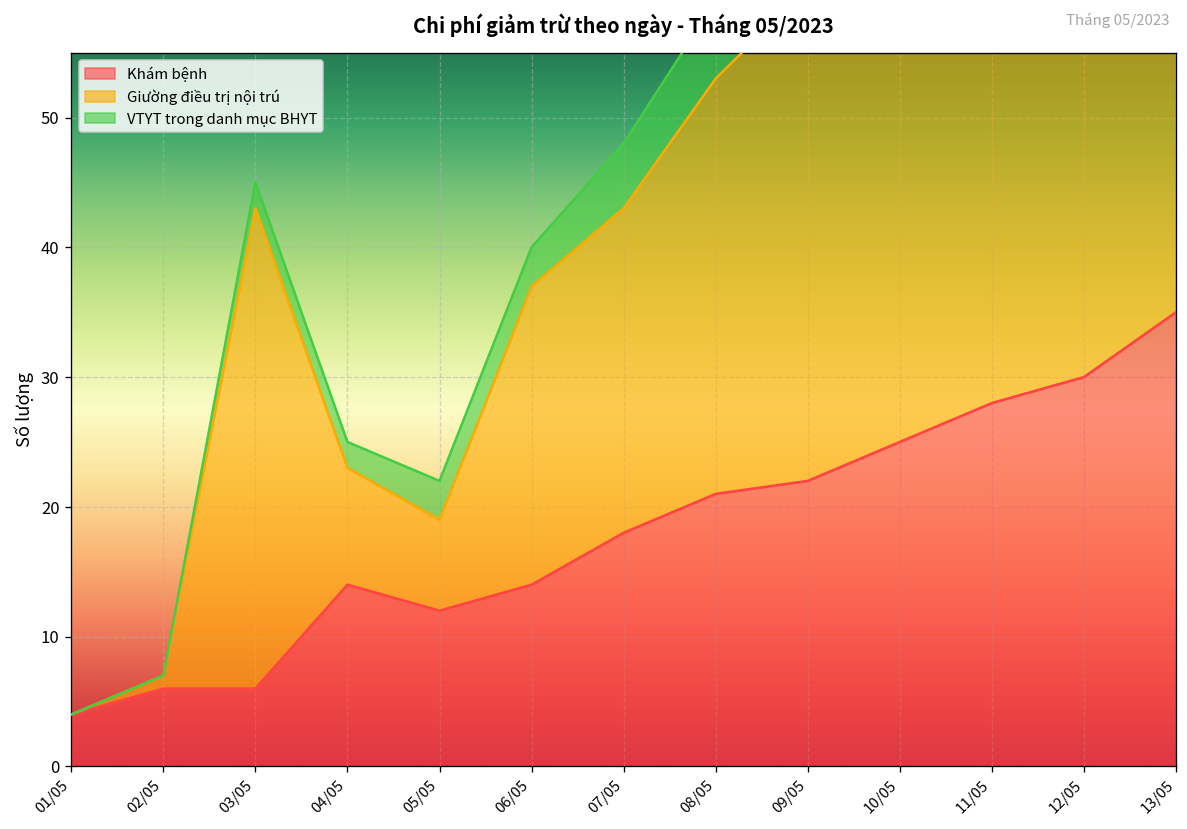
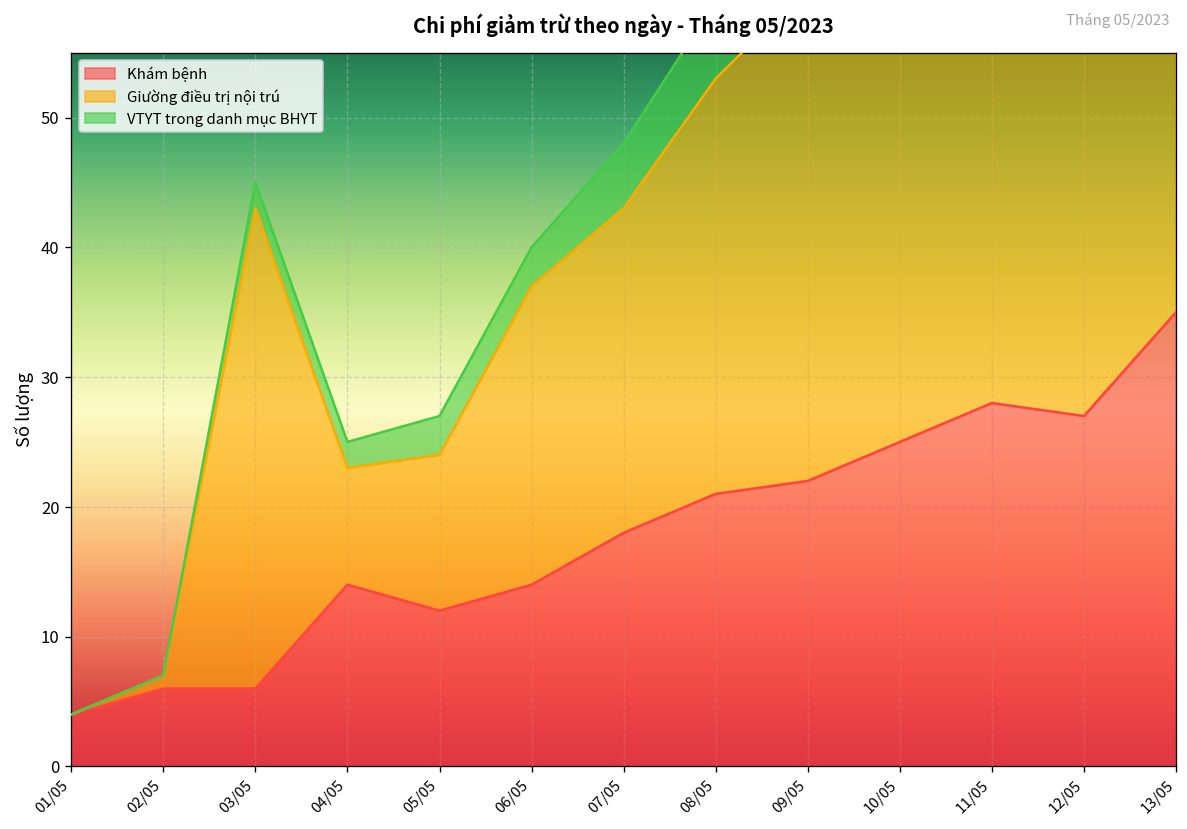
Giường điều trị nội trú, 05/05: 7 -> 12
Khám bệnh, 12/05: 30 -> 27
